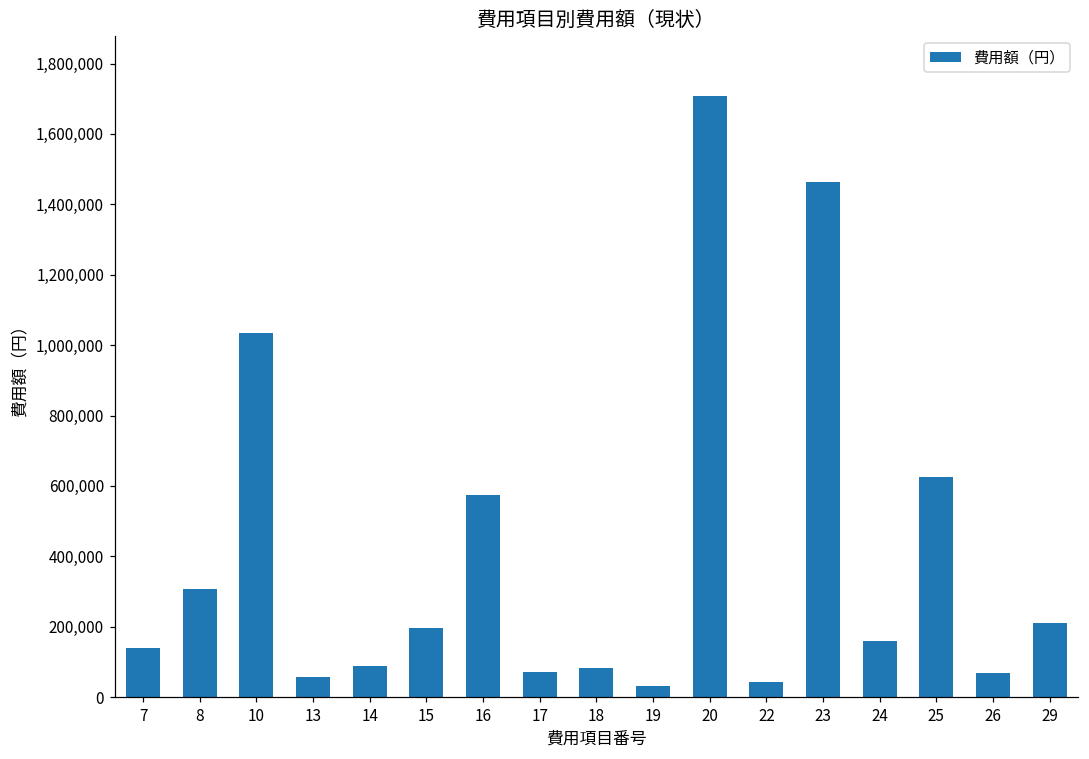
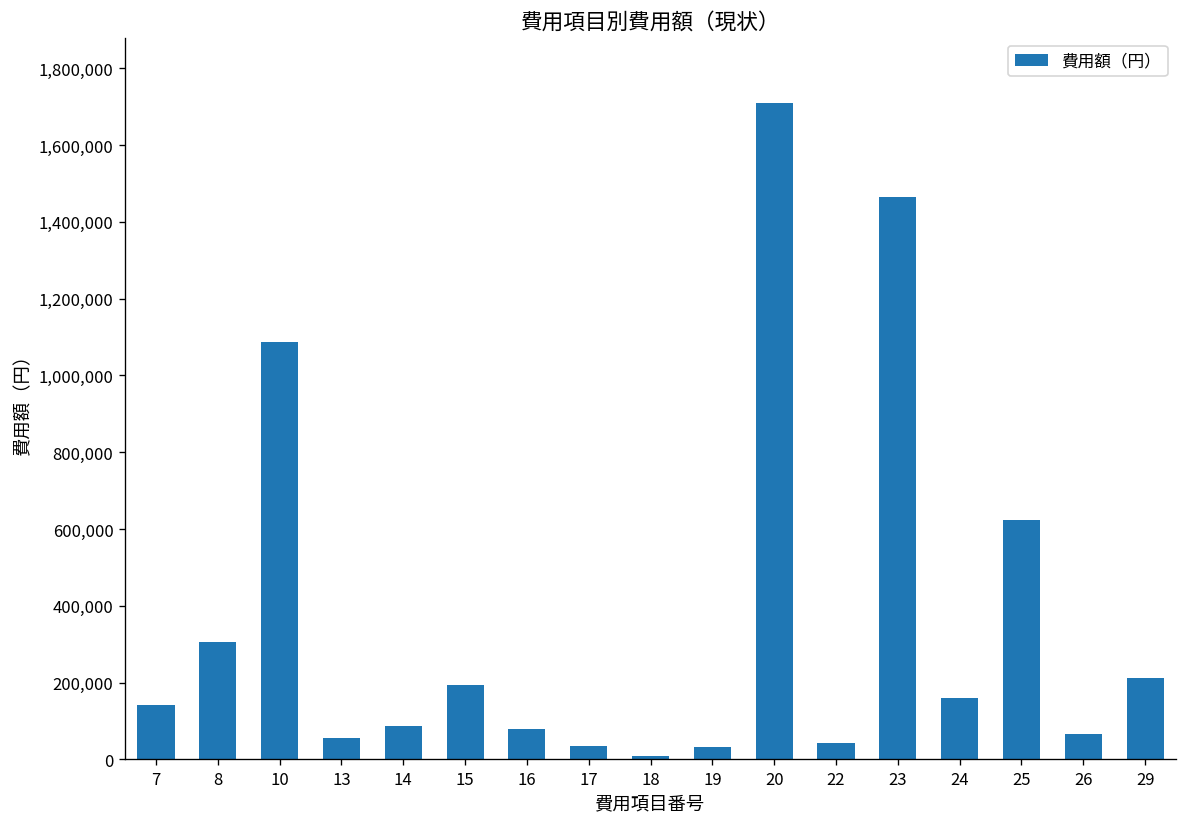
10: 1,030,000 -> 1,090,000
16: 570,000 -> 80,000
17: 70,000 -> 30,000
18: 80,000 -> 10,000
